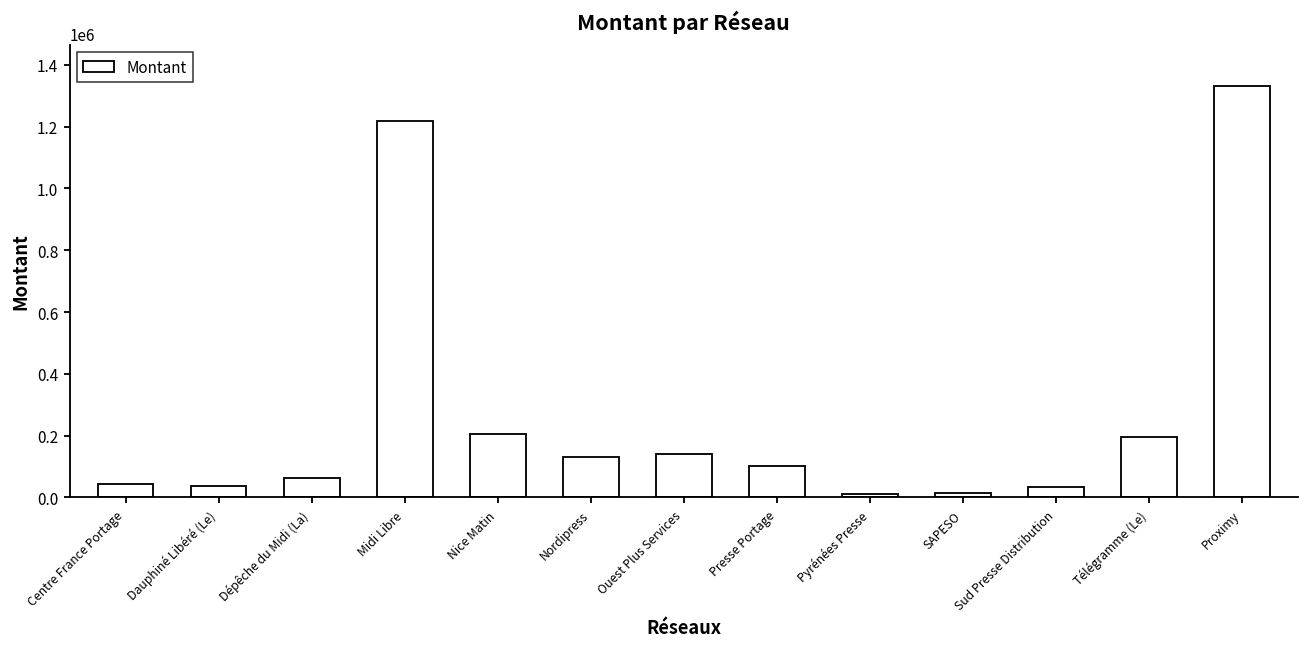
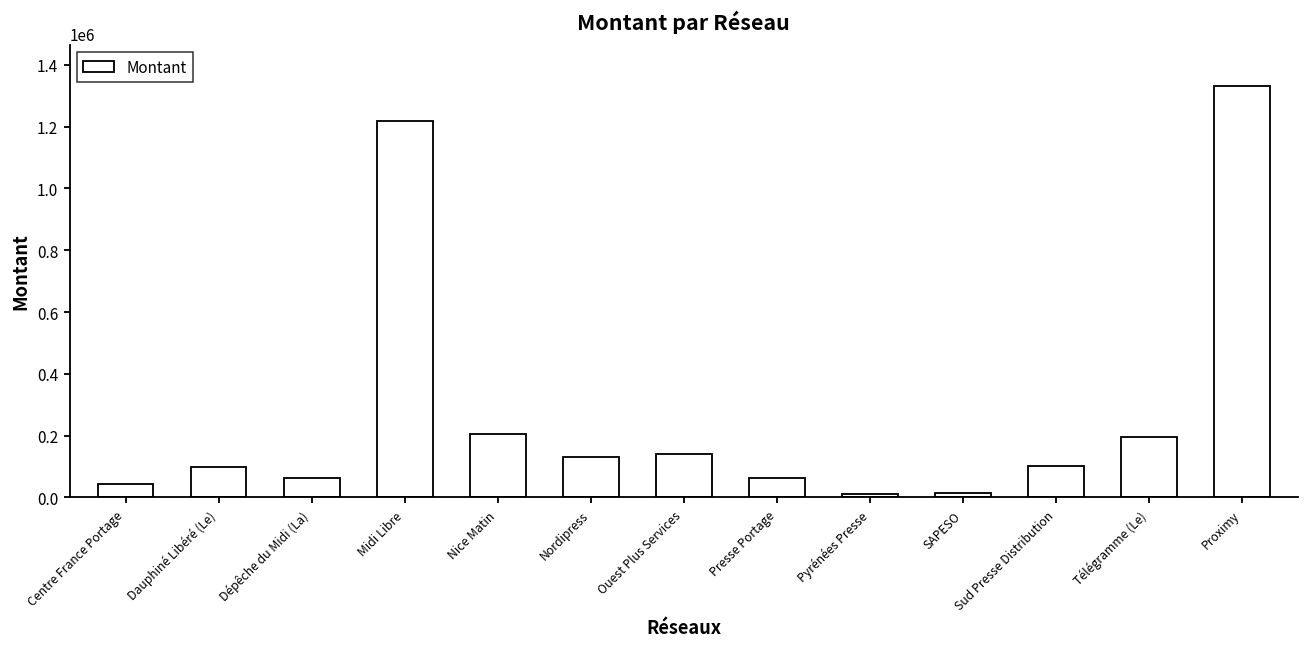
Dauphiné Libéré (Le): 40000 -> 100000
Presse Portage: 100000 -> 60000
Sud Presse Distribution: 30000 -> 100000
